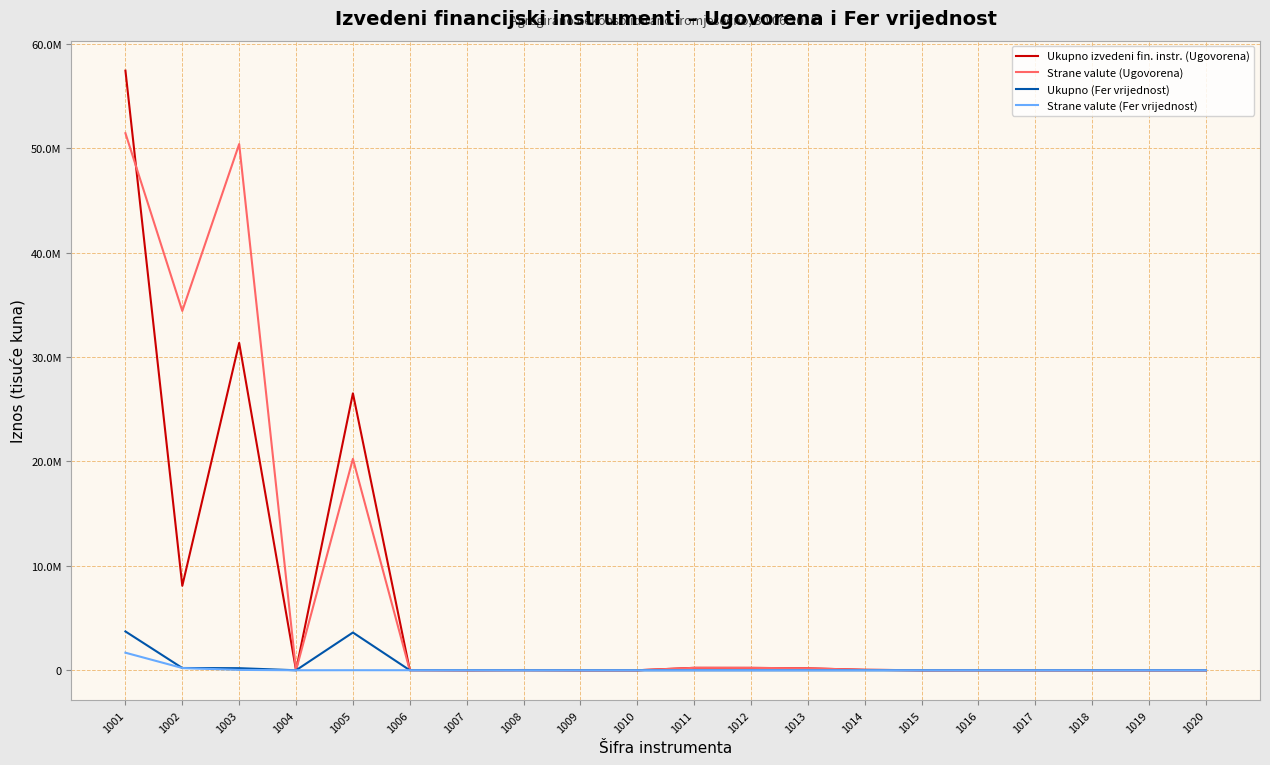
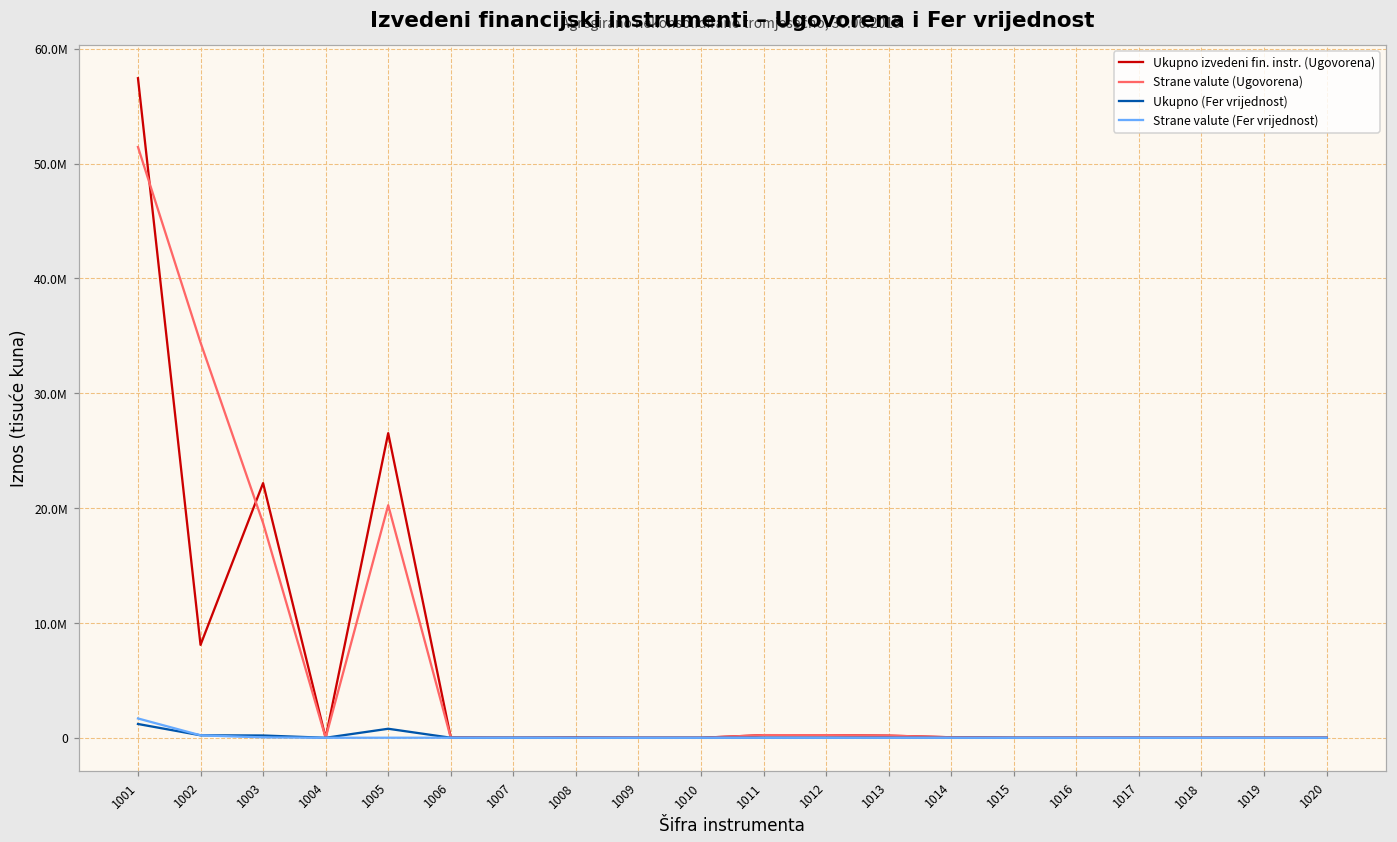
Ukupno (Fer vrijednost), 1001: 3700000 -> 1200000
Ukupno izvedeni fin. instr. (Ugovorena), 1003: 31400000 -> 22200000
Strane valute (Ugovorena), 1003: 50400000 -> 18700000
Ukupno (Fer vrijednost), 1005: 3600000 -> 800000
